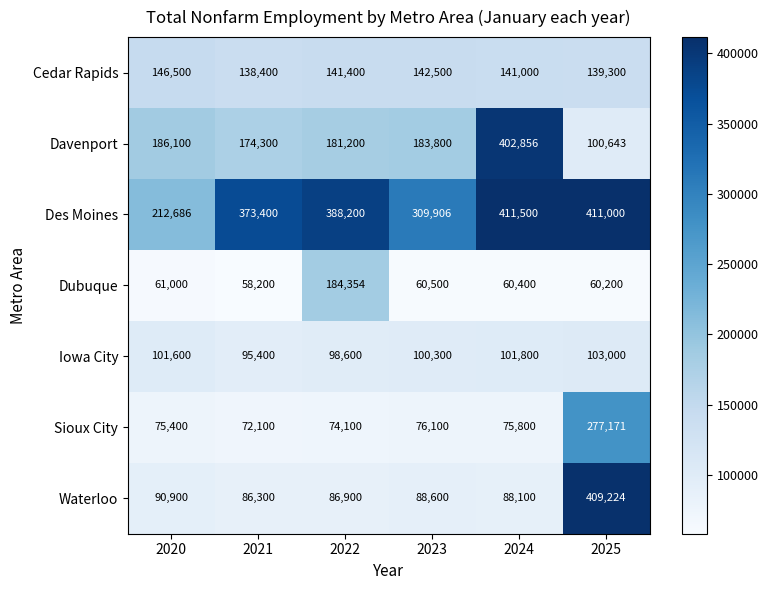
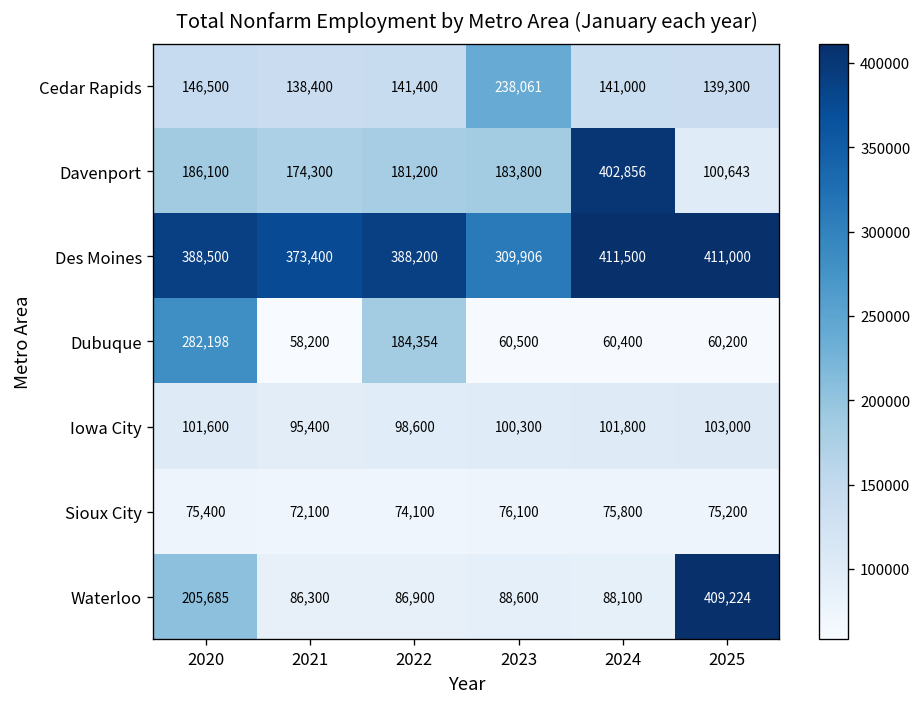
Cedar Rapids, 2023: 142,500 -> 238,061
Des Moines, 2020: 212,686 -> 388,500
Dubuque, 2020: 61,000 -> 282,198
Sioux City, 2025: 277,171 -> 75,200
Waterloo, 2020: 90,900 -> 205,685
